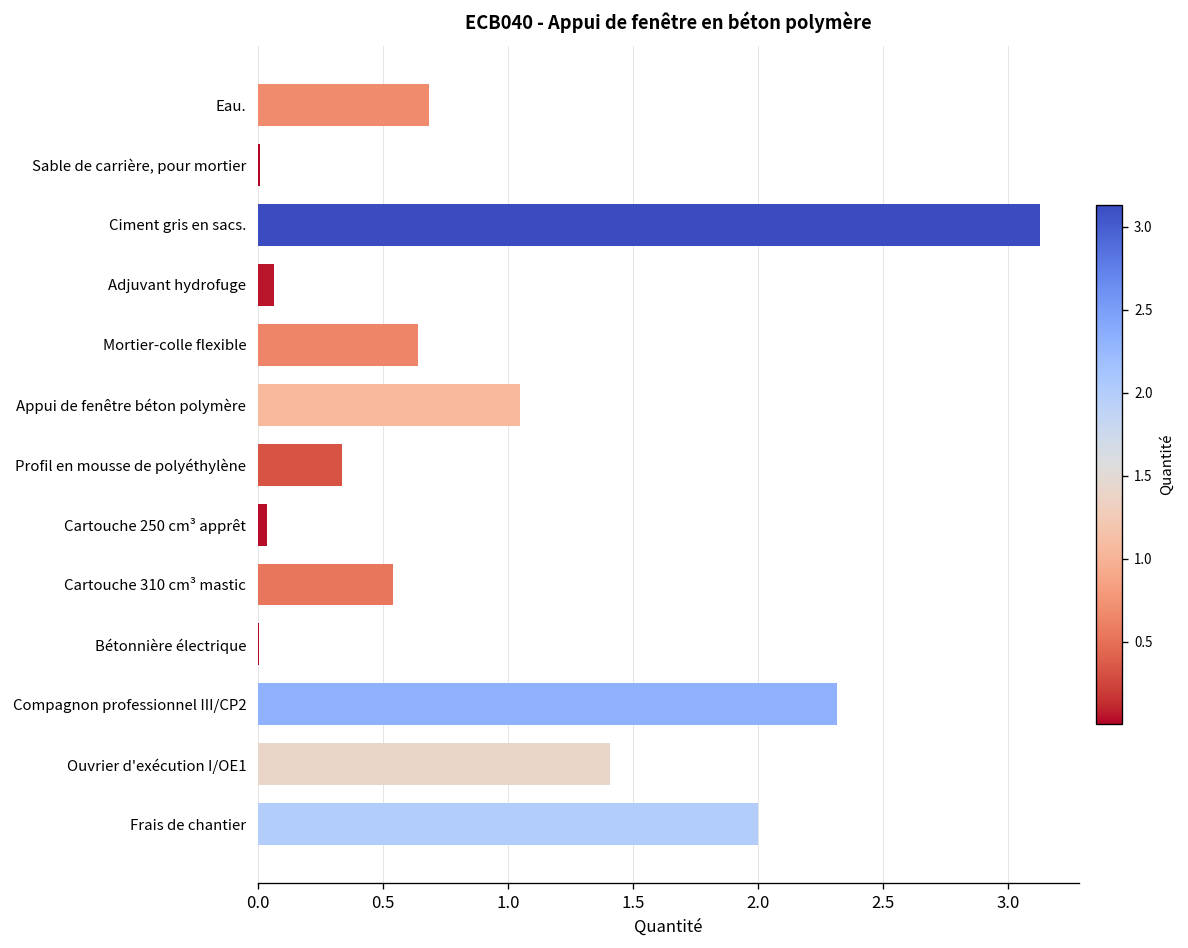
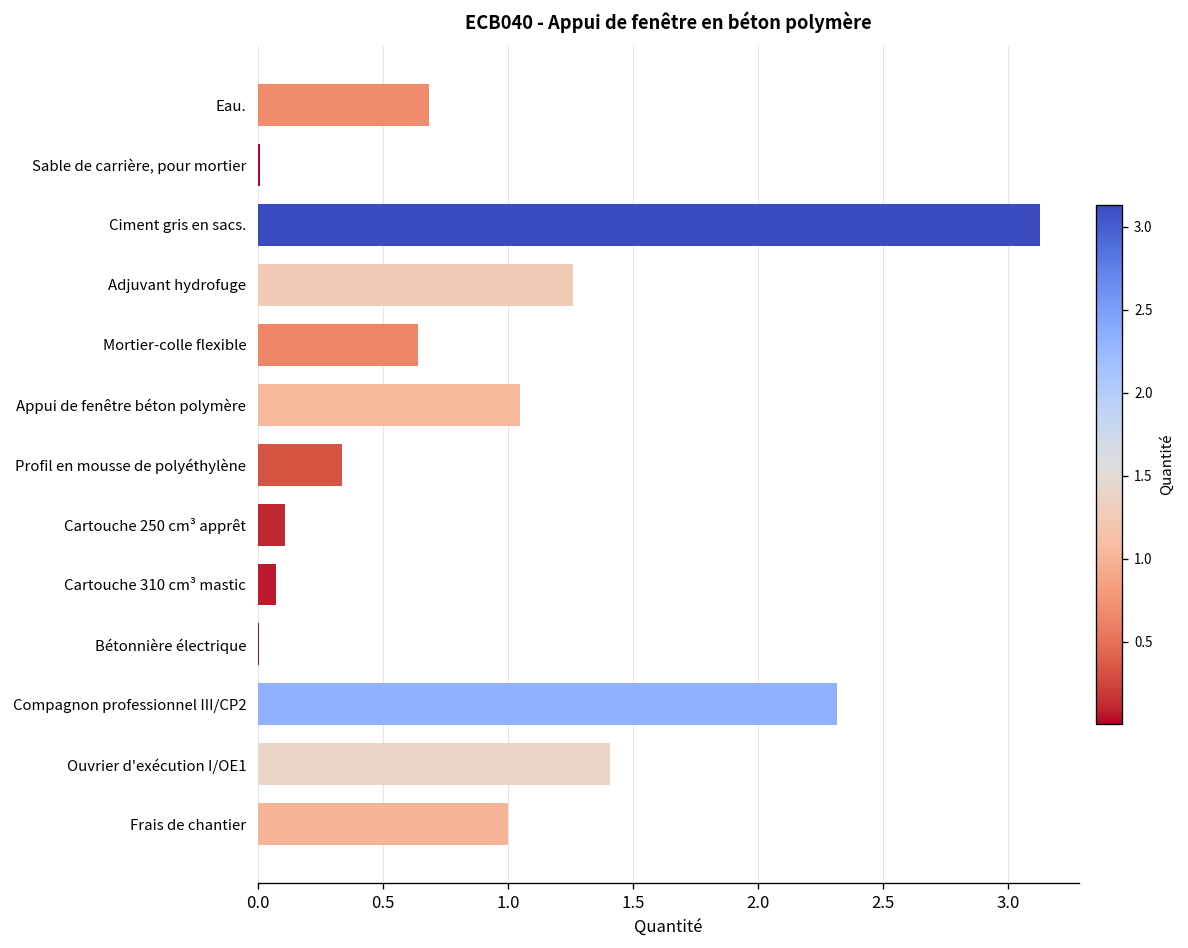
Adjuvant hydrofuge: 0.06 -> 1.26
Cartouche 250 cm³ apprêt: 0.04 -> 0.11
Cartouche 310 cm³ mastic: 0.54 -> 0.07
Frais de chantier: 2 -> 1
